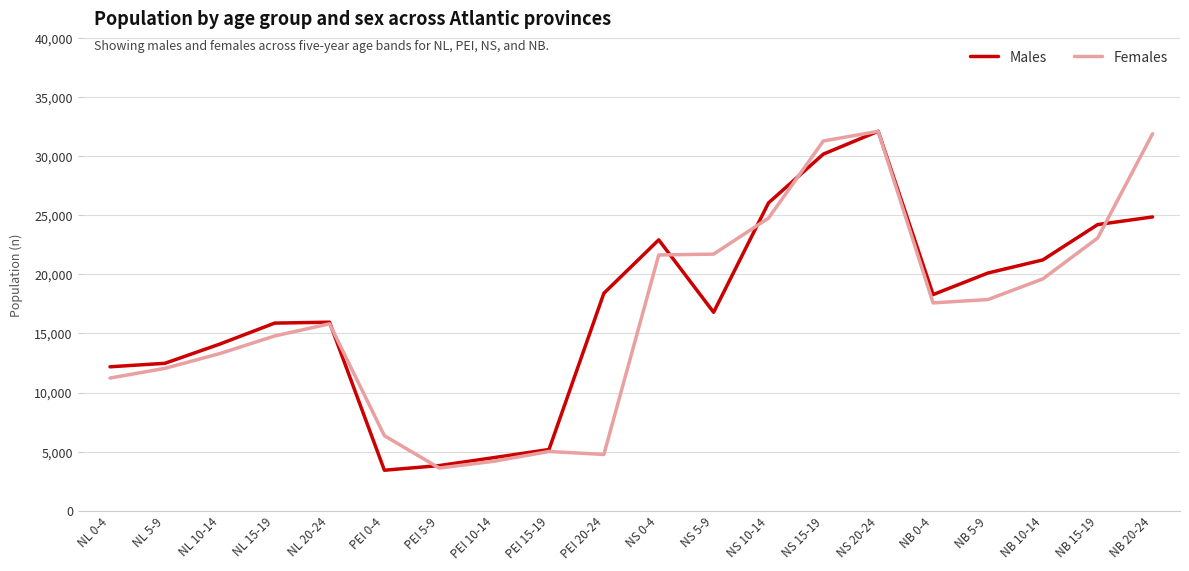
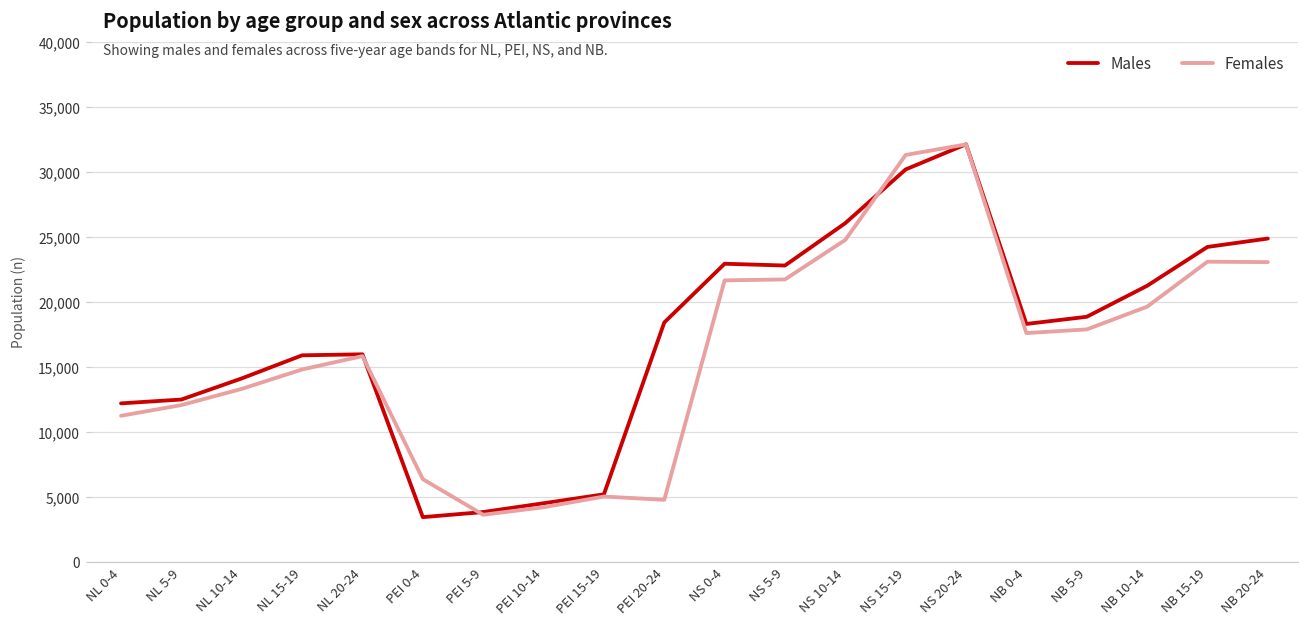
Males, NS 5-9: 16,800 -> 22,800
Males, NB 5-9: 20,100 -> 18,800
Females, NB 20-24: 31,900 -> 23,000
